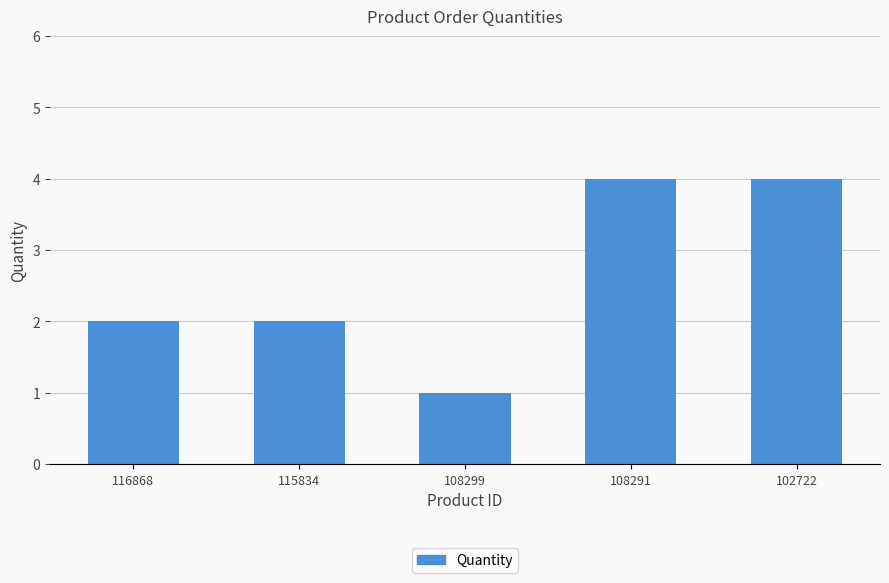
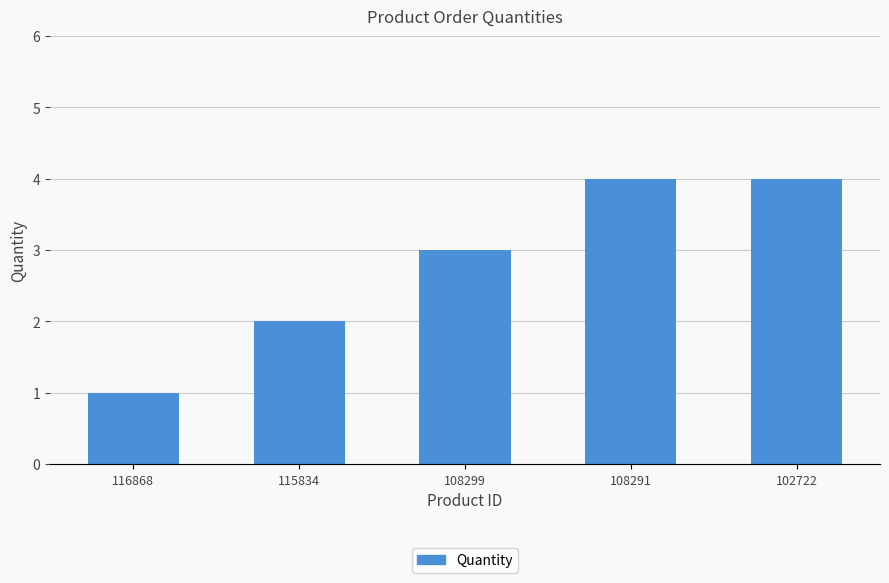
116868: 2 -> 1
108299: 1 -> 3
